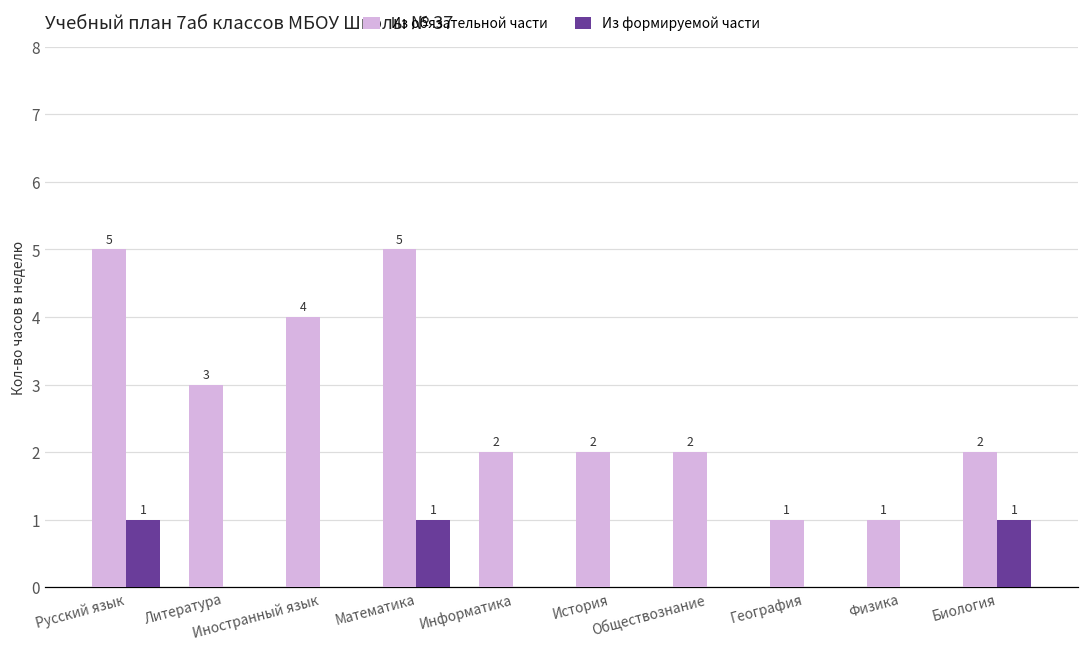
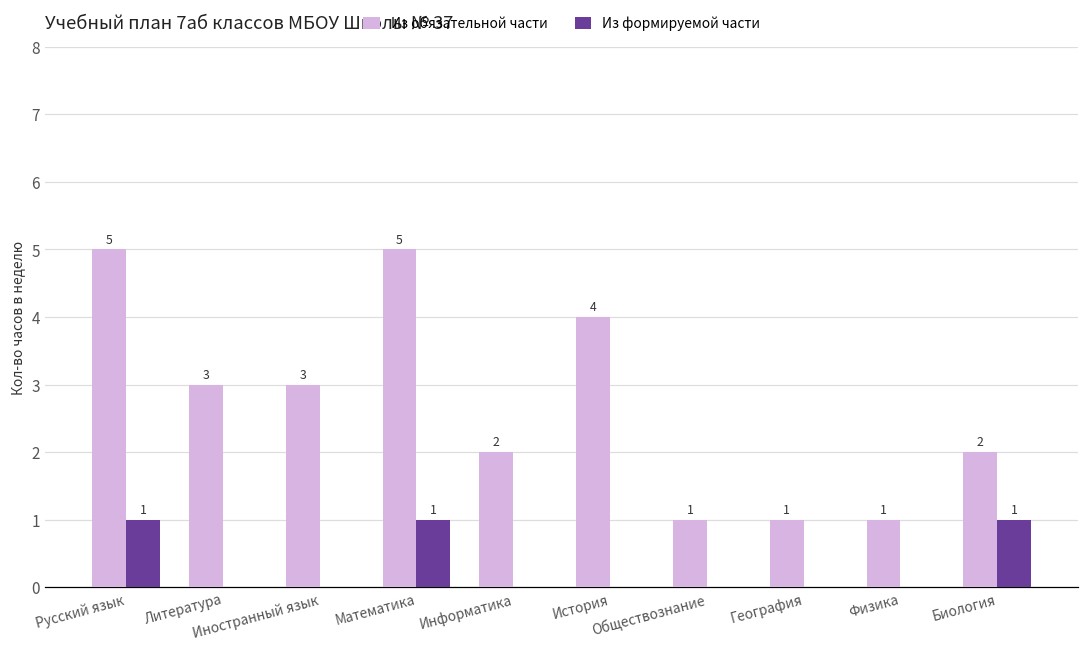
Из обязательной части, Иностранный язык: 4 -> 3
Из обязательной части, История: 2 -> 4
Из обязательной части, Обществознание: 2 -> 1
